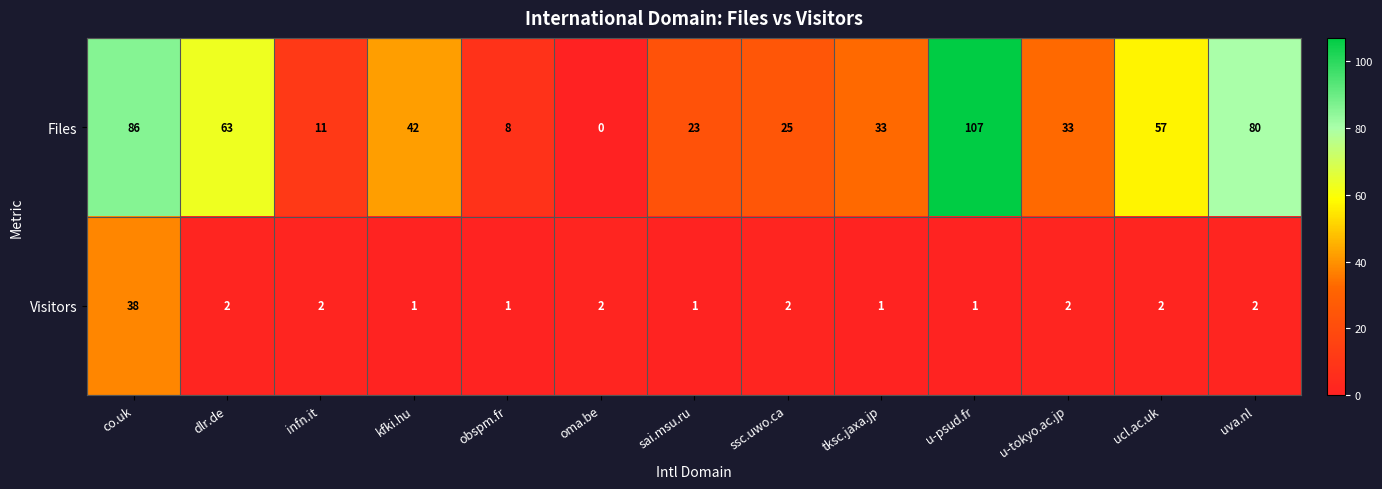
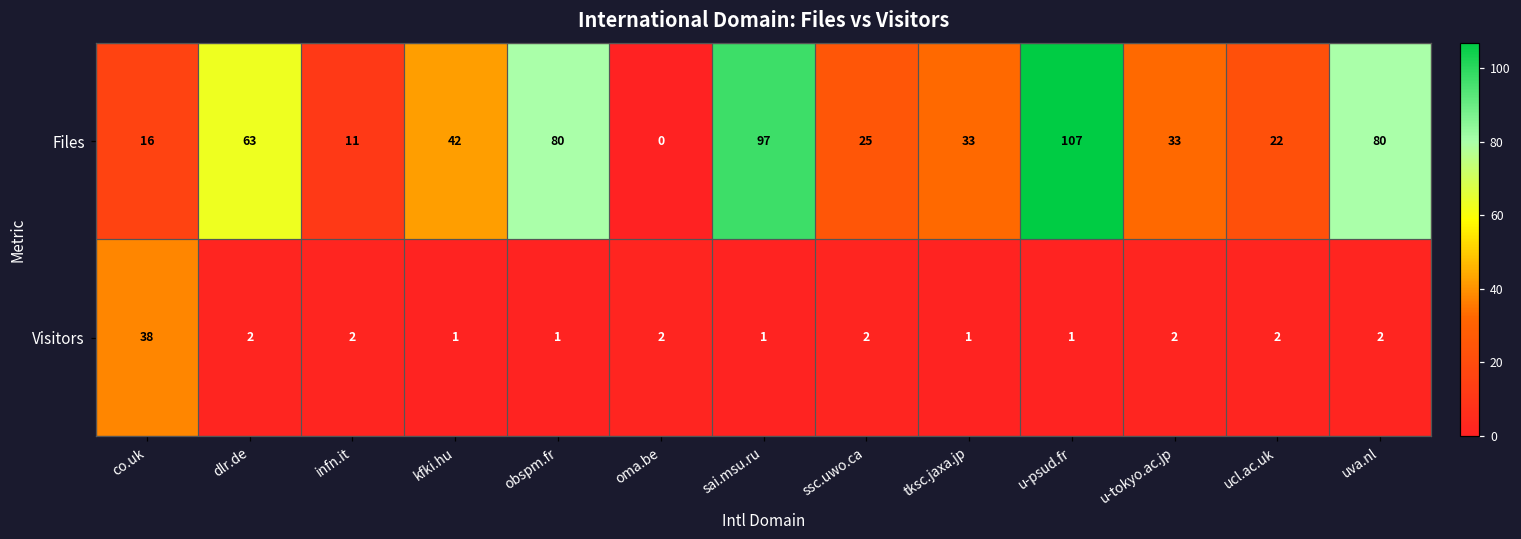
Files, co.uk: 86 -> 16
Files, obspm.fr: 8 -> 80
Files, sai.msu.ru: 23 -> 97
Files, ucl.ac.uk: 57 -> 22
